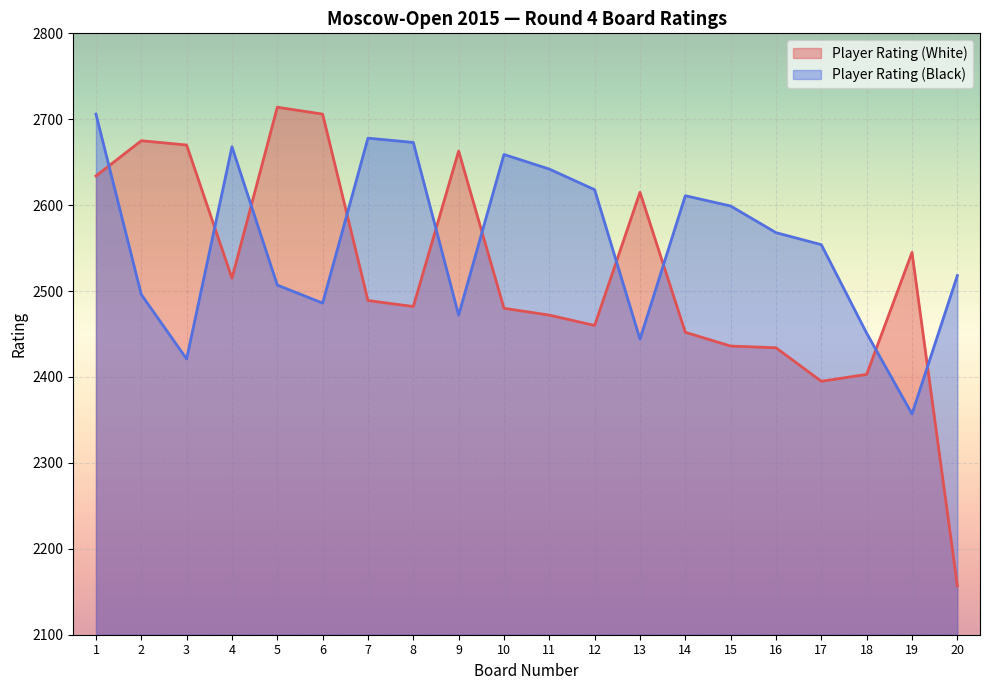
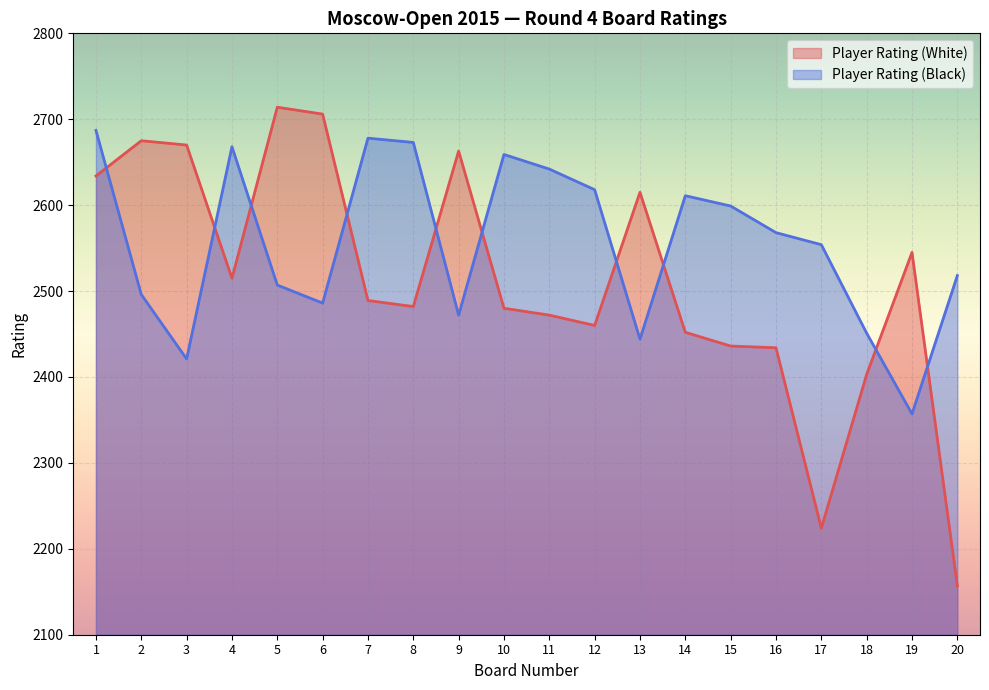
Player Rating (Black), 1: 2710 -> 2690
Player Rating (White), 17: 2400 -> 2220
